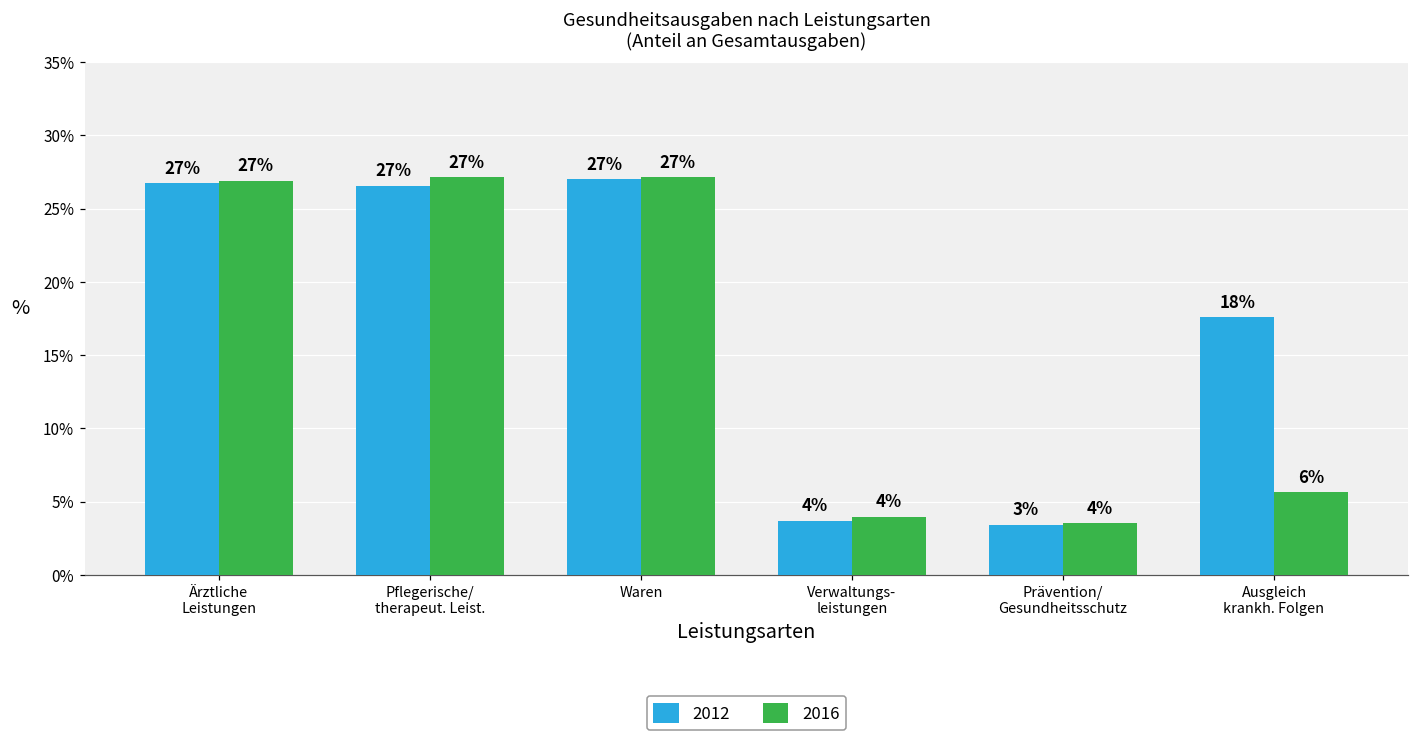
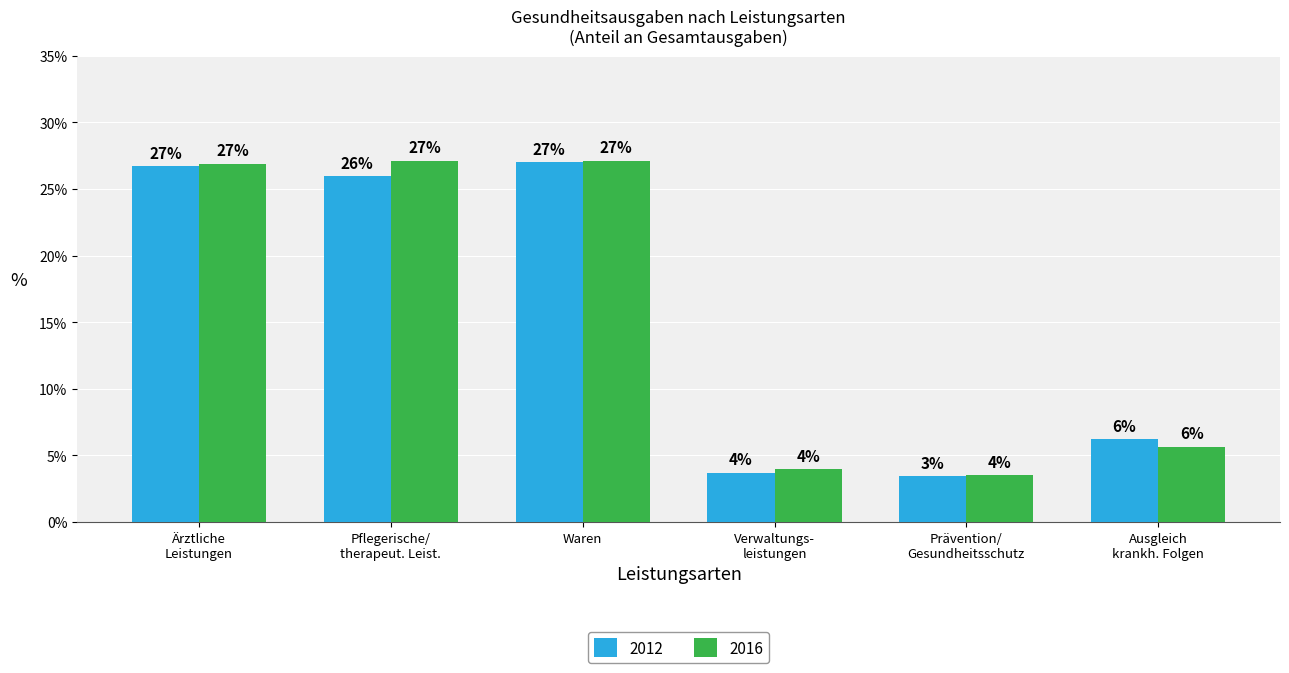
2012, Pflegerische/ therapeut. Leist.: 27% -> 26%
2012, Ausgleich krankh. Folgen: 18% -> 6%
